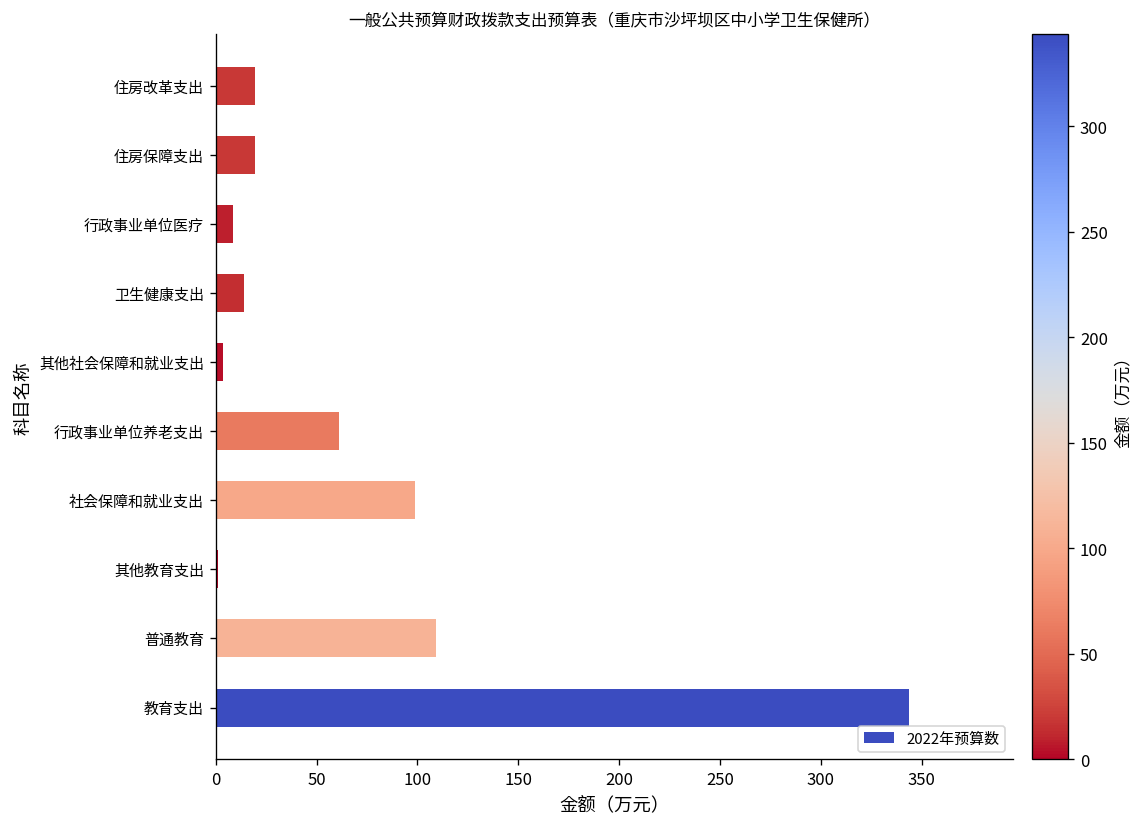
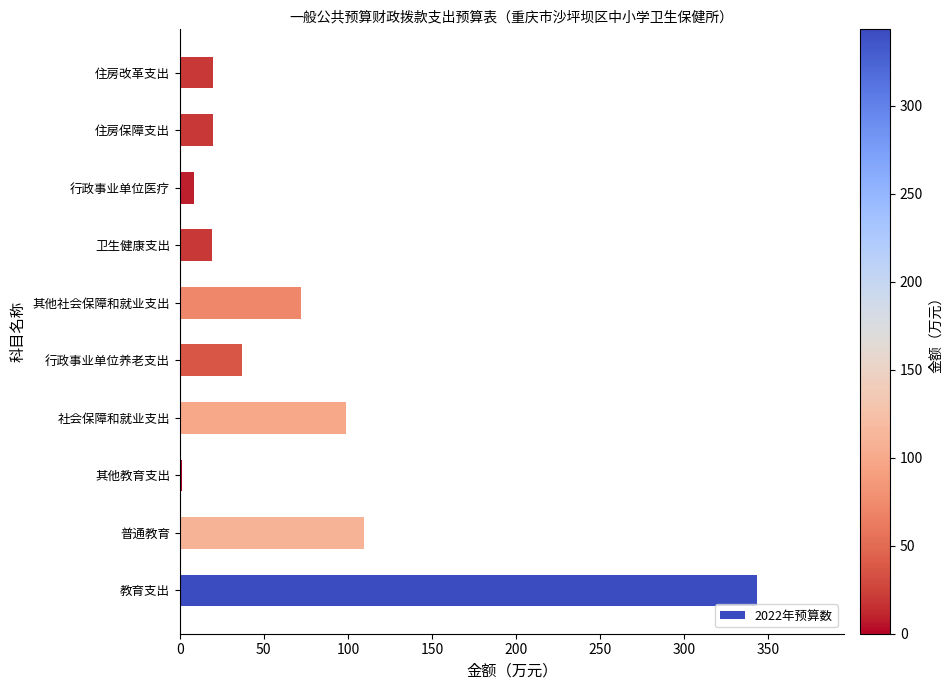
卫生健康支出: 14 -> 19
其他社会保障和就业支出: 3 -> 72
行政事业单位养老支出: 61 -> 37
